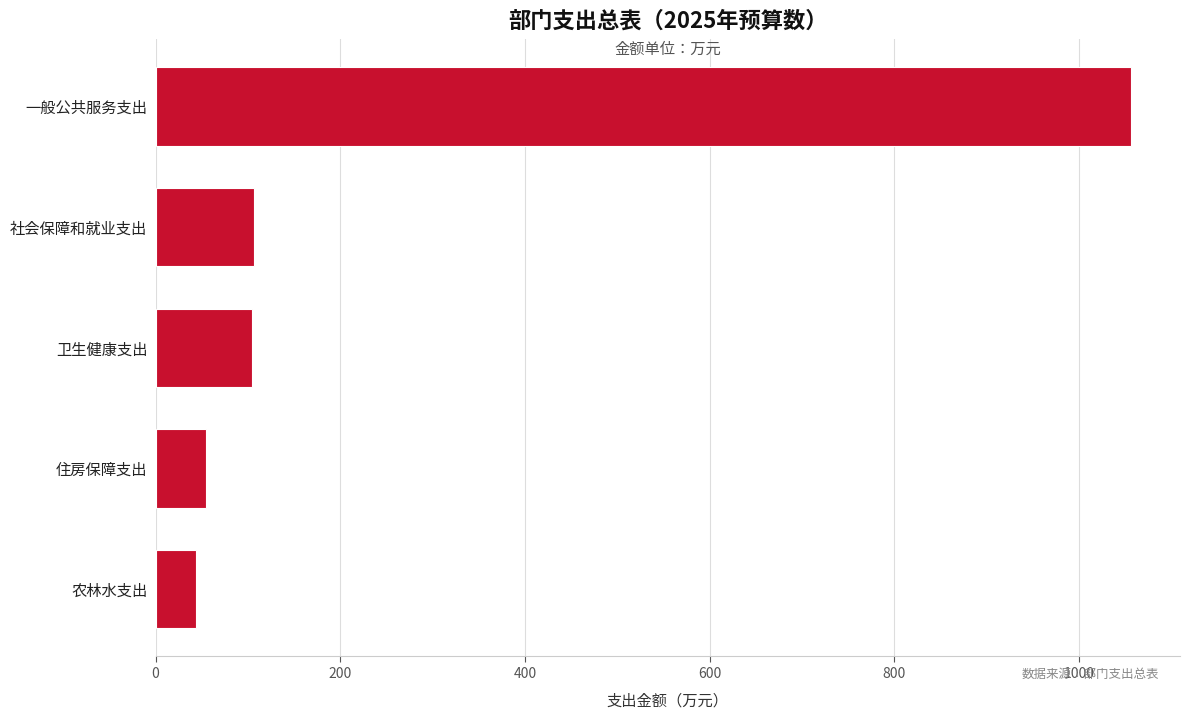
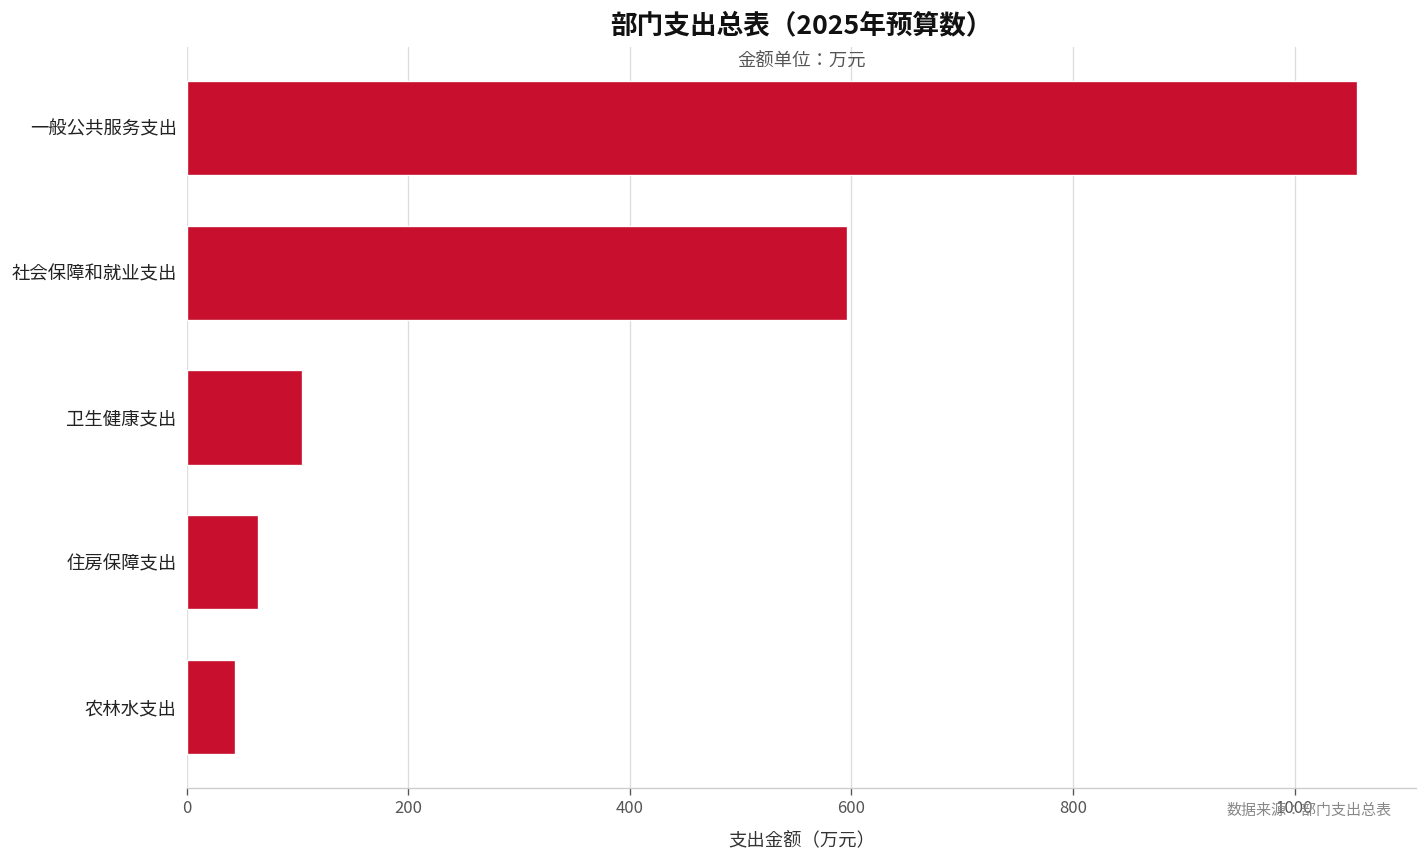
社会保障和就业支出: 110 -> 600
住房保障支出: 50 -> 60
